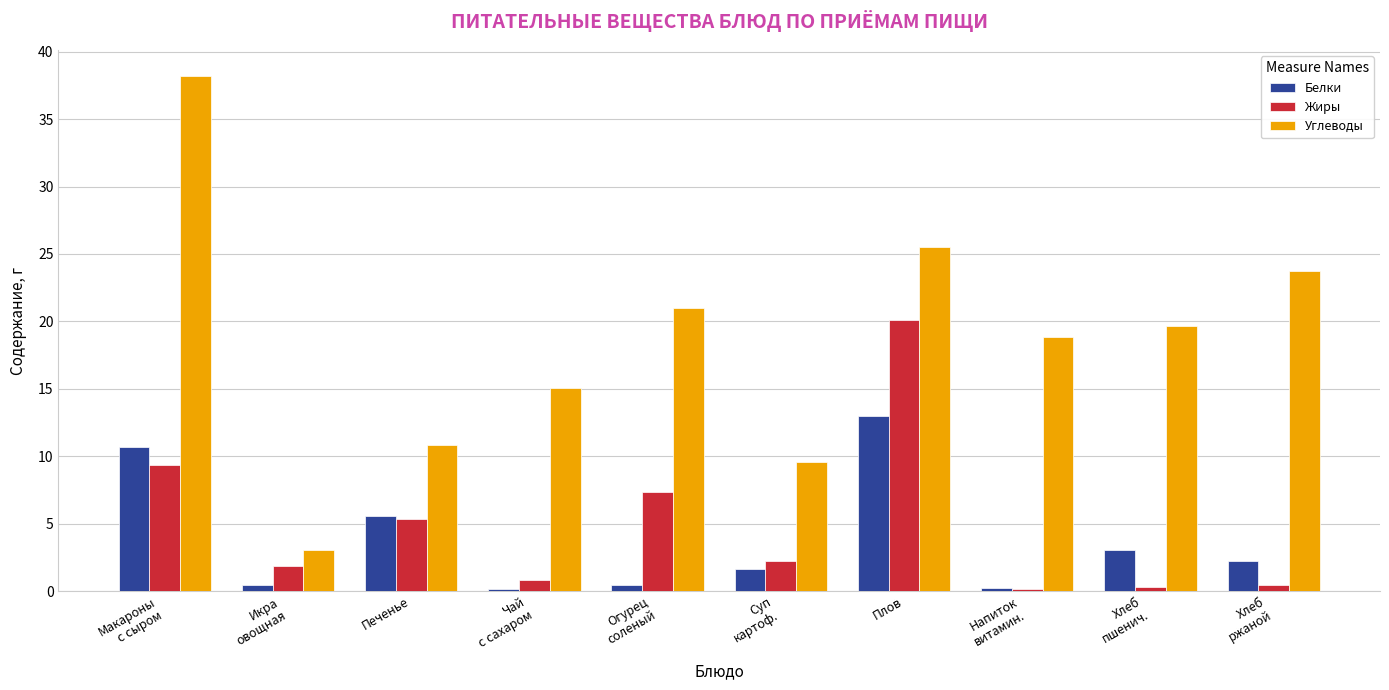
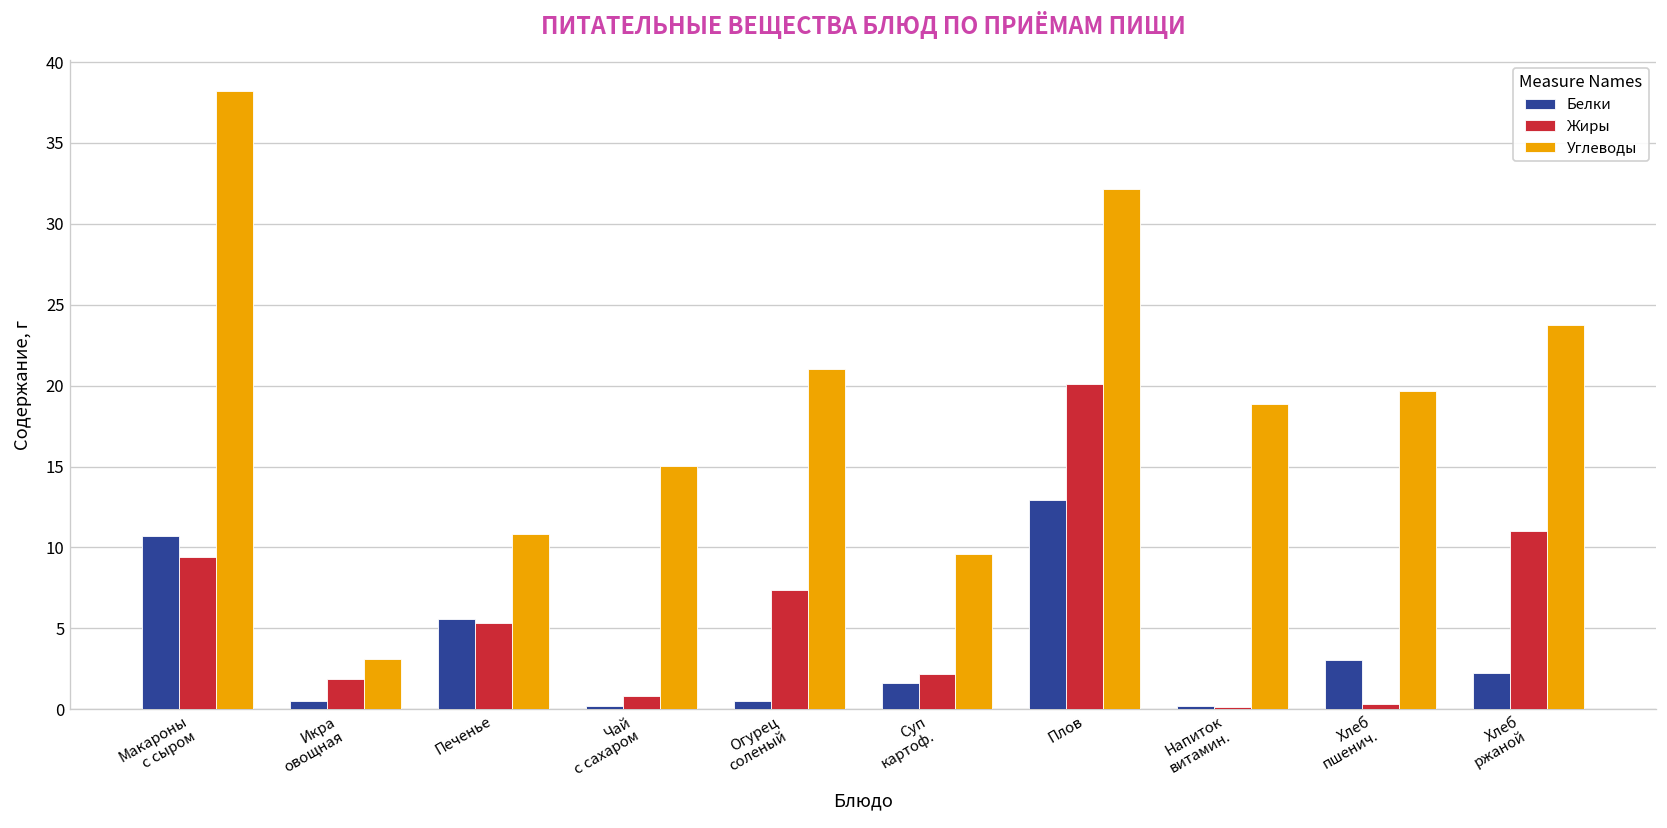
Углеводы, Плов: 25.6 -> 32.2
Жиры, Хлеб ржаной: 0.4 -> 11.0
